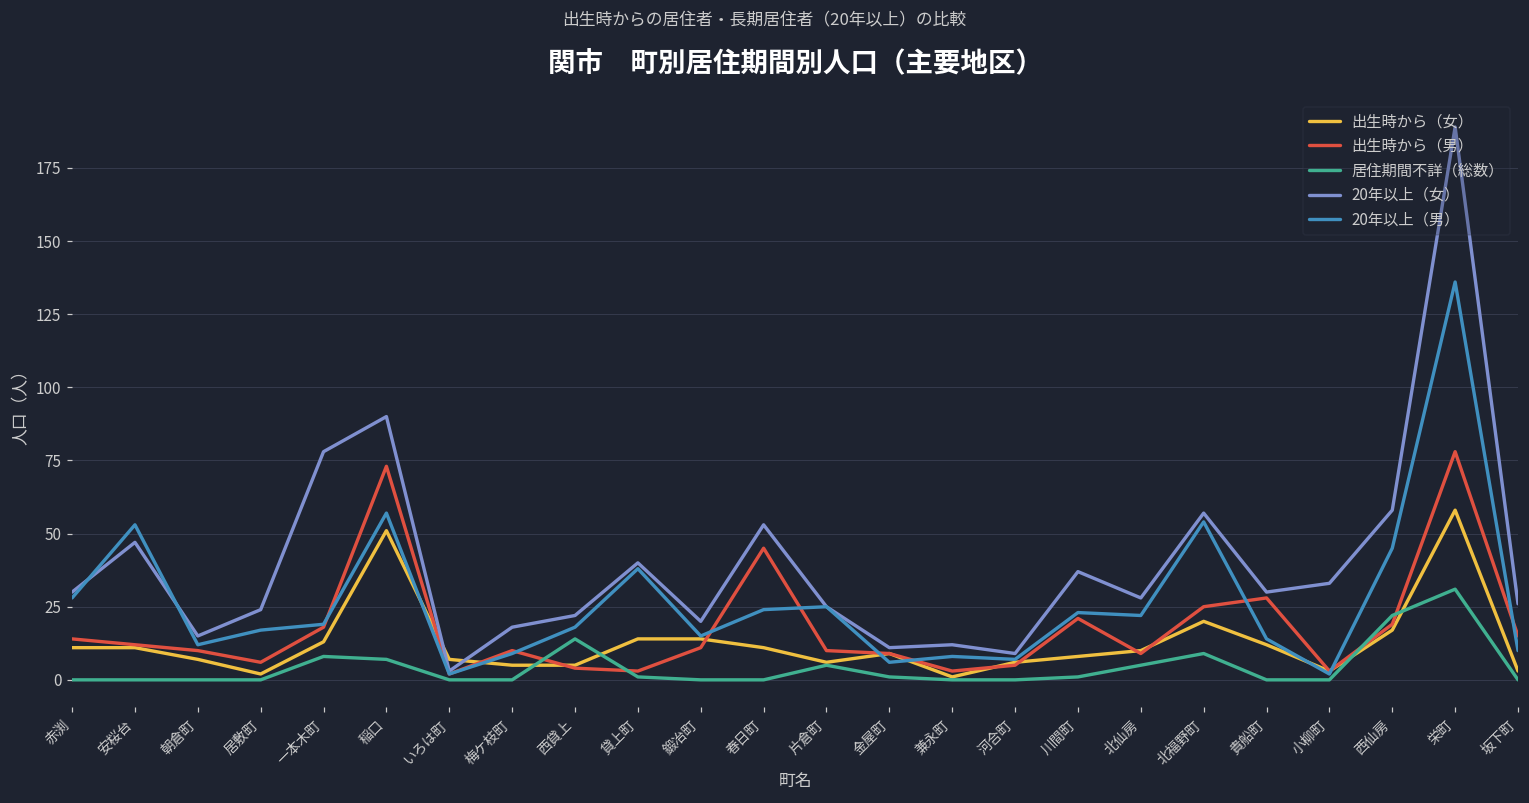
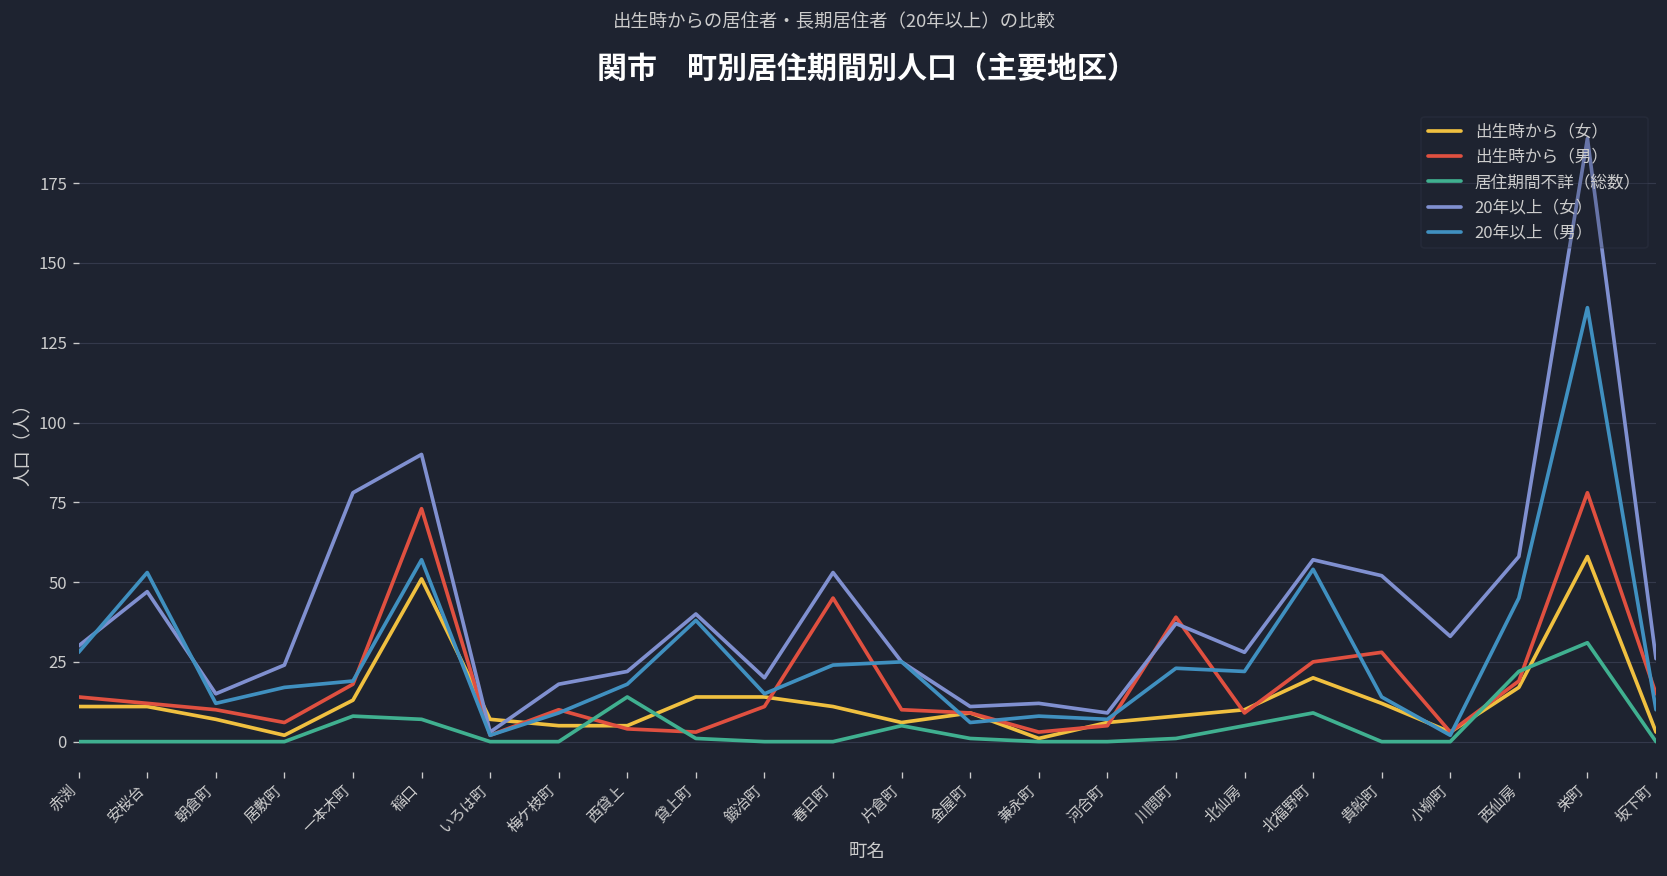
出生時から（男）, 川間町: 21 -> 39
20年以上（女）, 貴船町: 30 -> 52
